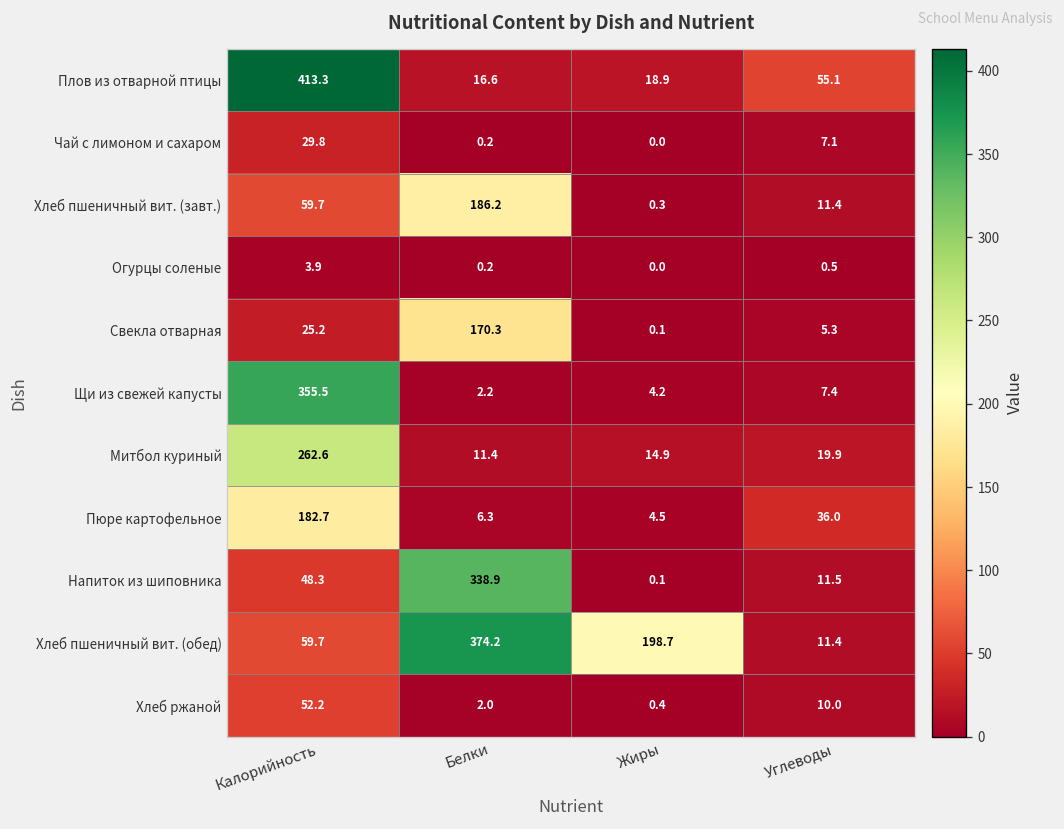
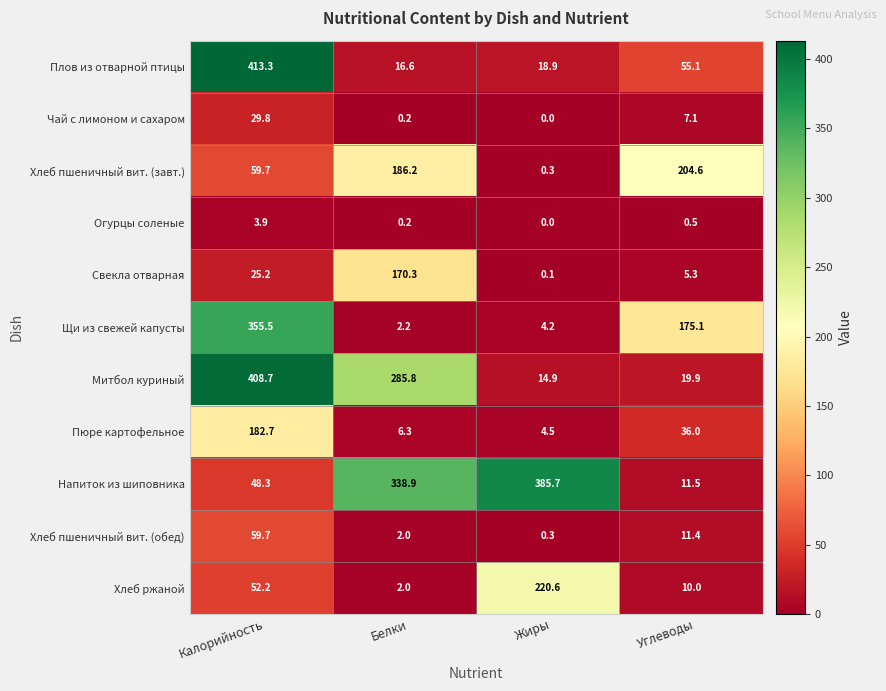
Хлеб пшеничный вит. (завт.), Углеводы: 11.4 -> 204.6
Щи из свежей капусты, Углеводы: 7.4 -> 175.1
Митбол куриный, Калорийность: 262.6 -> 408.7
Митбол куриный, Белки: 11.4 -> 285.8
Напиток из шиповника, Жиры: 0.1 -> 385.7
Хлеб пшеничный вит. (обед), Белки: 374.2 -> 2.0
Хлеб пшеничный вит. (обед), Жиры: 198.7 -> 0.3
Хлеб ржаной, Жиры: 0.4 -> 220.6
